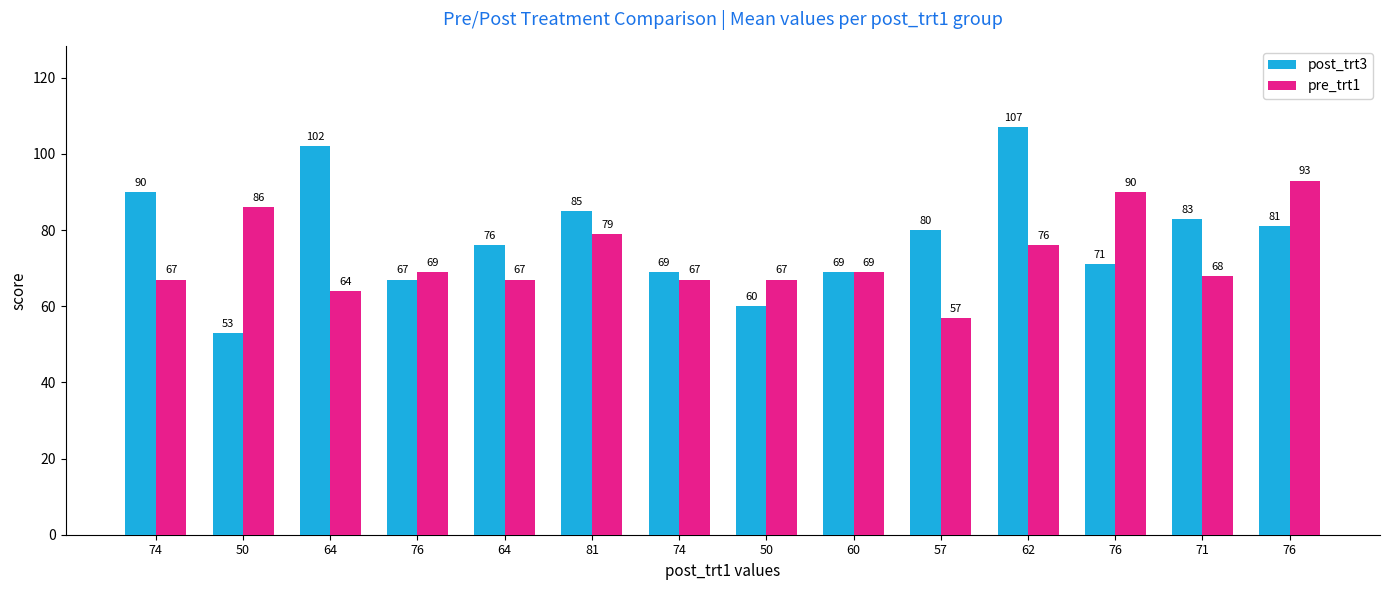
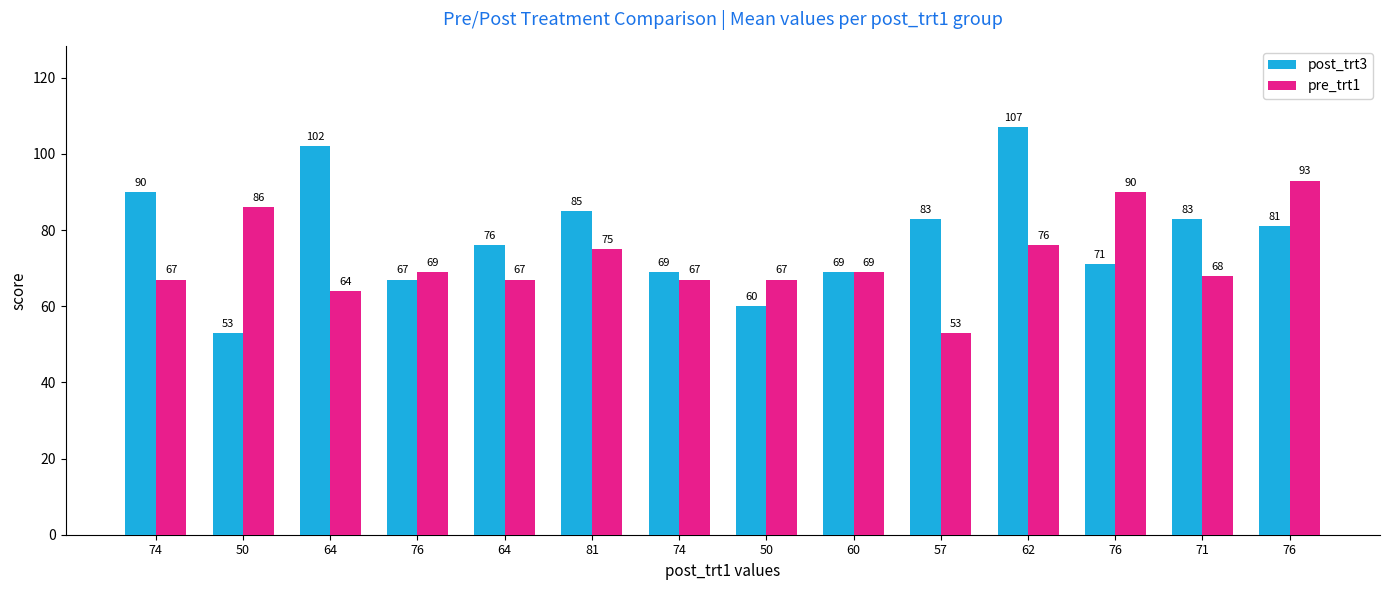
pre_trt1, 81: 79 -> 75
post_trt3, 57: 80 -> 83
pre_trt1, 57: 57 -> 53
